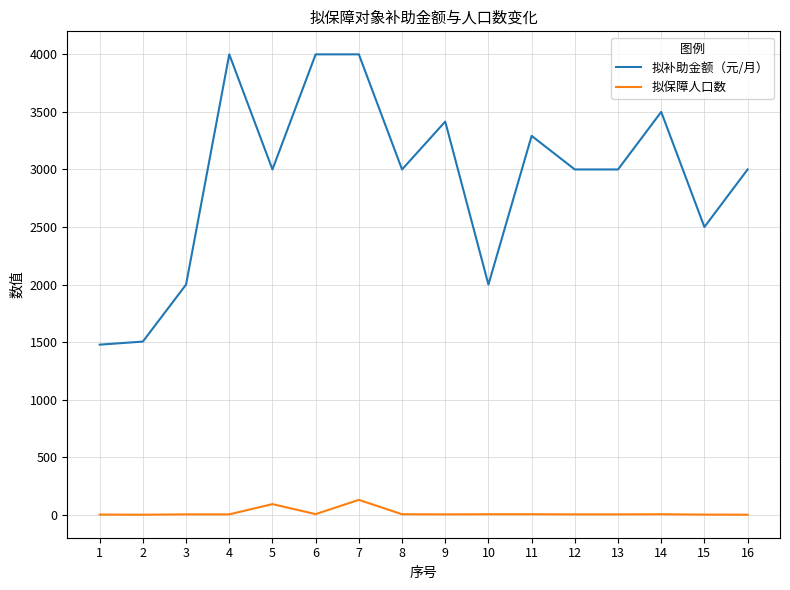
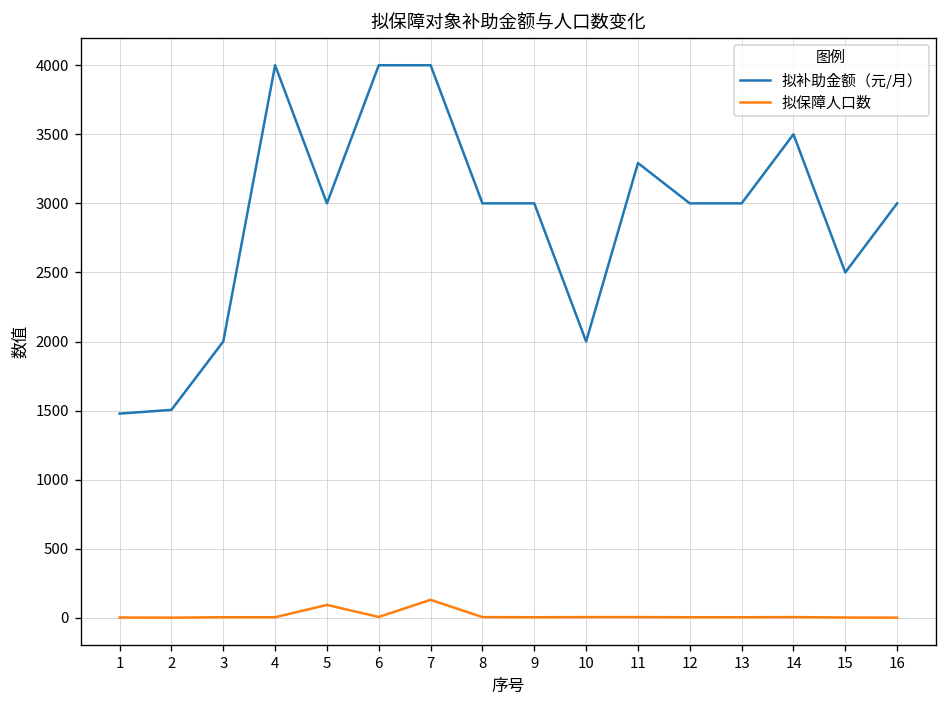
拟补助金额（元/月）, 9: 3420 -> 3000
